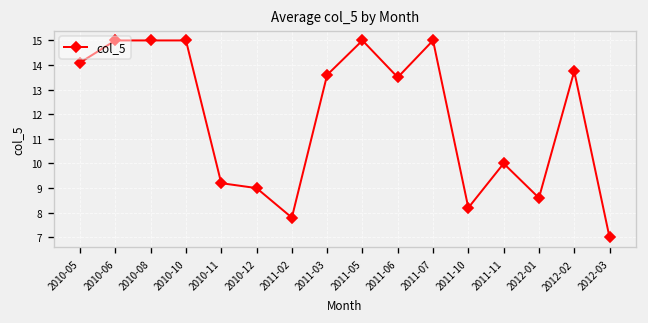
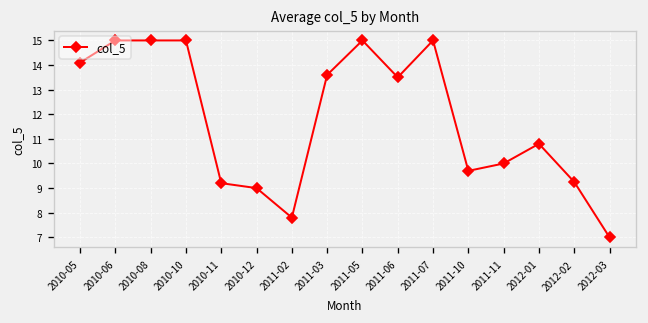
2011-10: 8.2 -> 9.7
2012-01: 8.6 -> 10.8
2012-02: 13.8 -> 9.3
